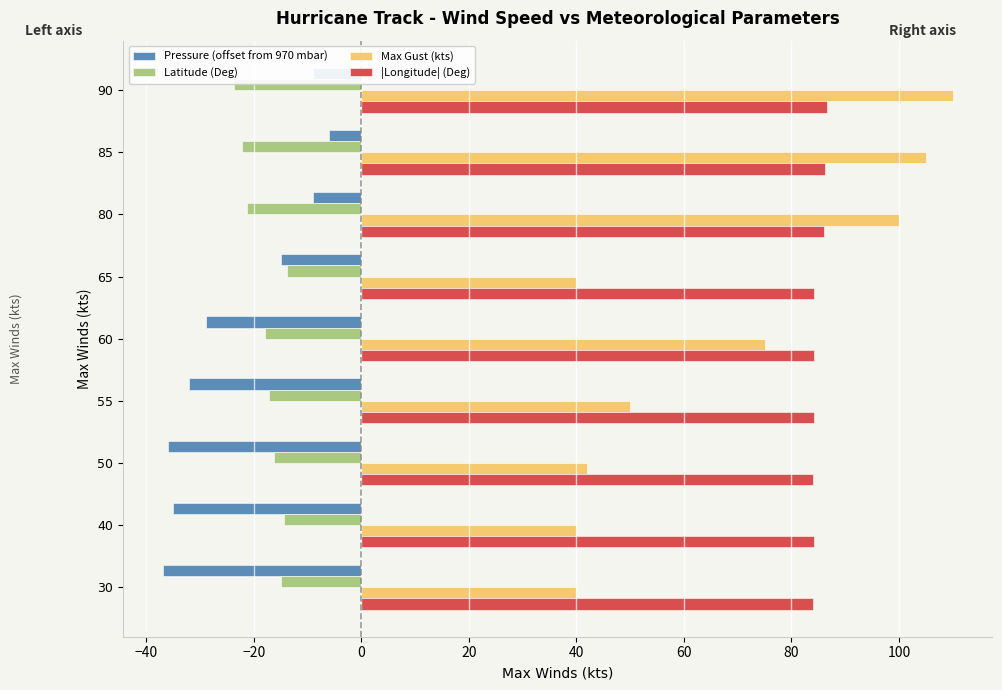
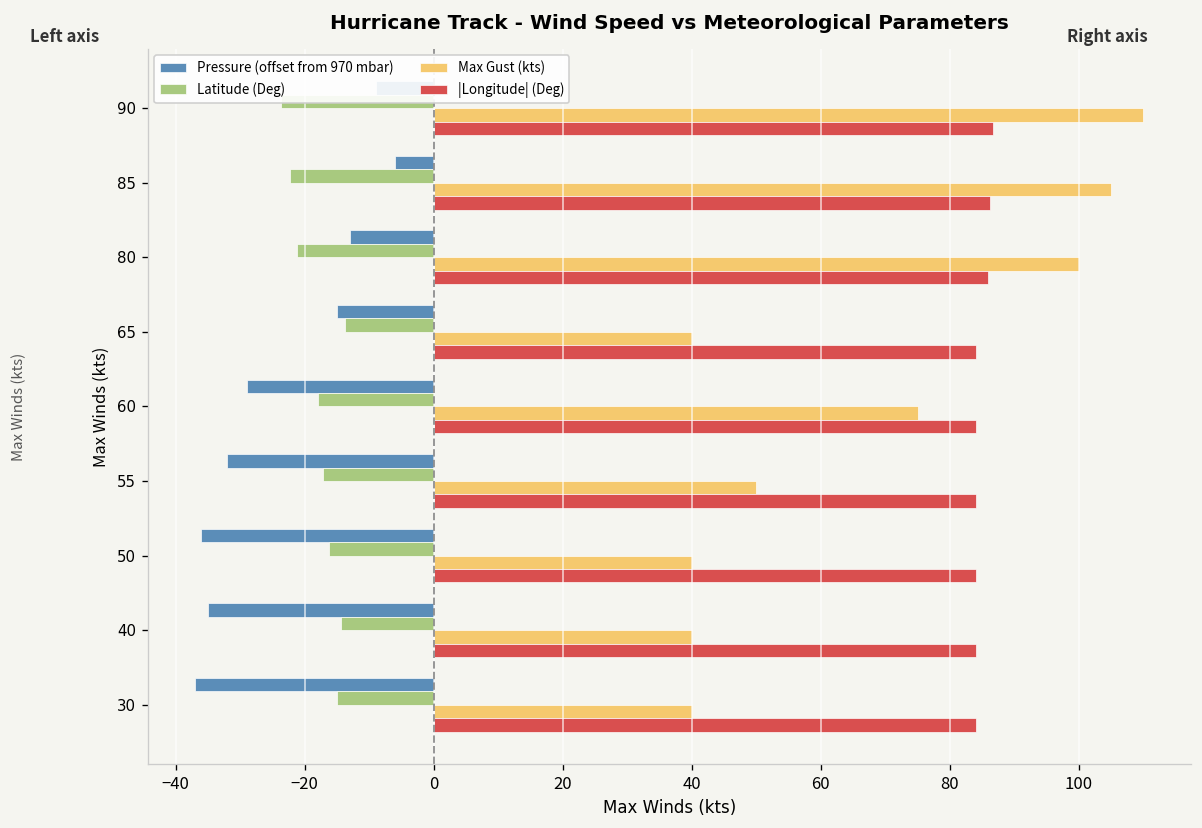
Pressure (offset from 970 mbar), 80: -9 -> -13
Max Gust (kts), 50: 42 -> 40
